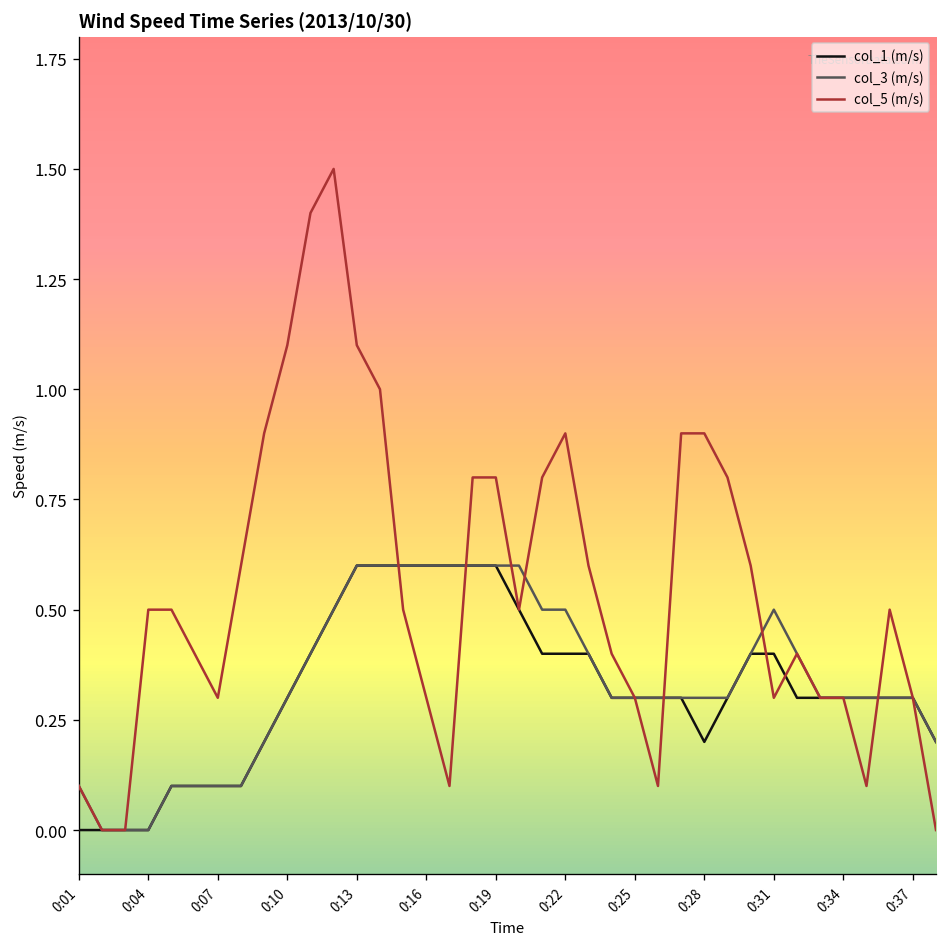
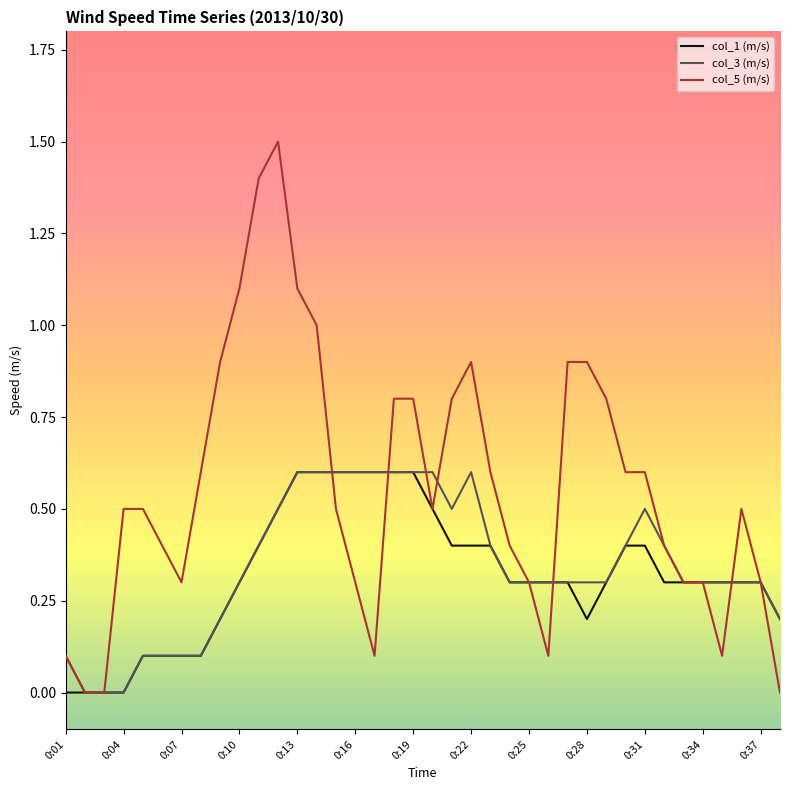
col_3 (m/s), 0:22: 0.5 -> 0.6
col_5 (m/s), 0:31: 0.3 -> 0.6
